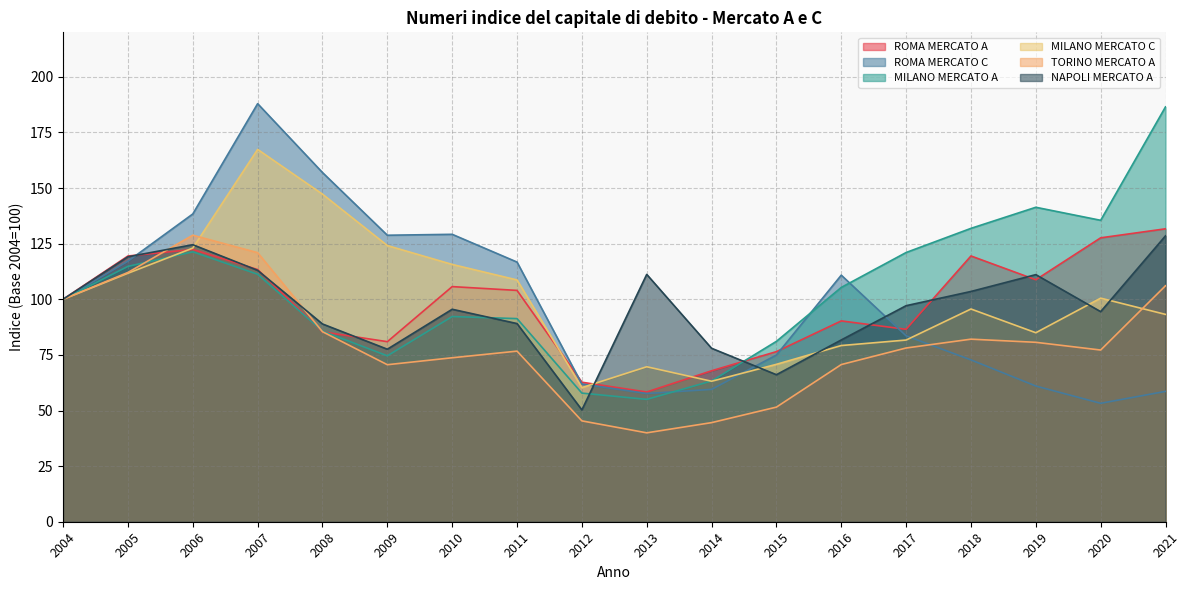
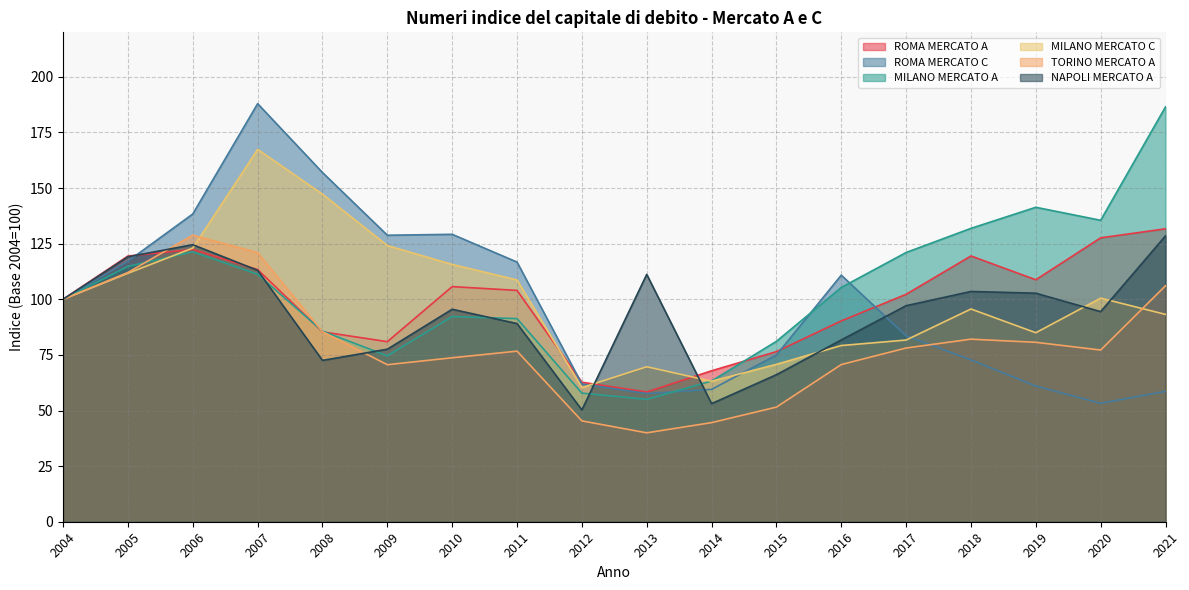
NAPOLI MERCATO A, 2008: 89 -> 73
NAPOLI MERCATO A, 2014: 78 -> 53
ROMA MERCATO A, 2017: 87 -> 102
NAPOLI MERCATO A, 2019: 111 -> 103
